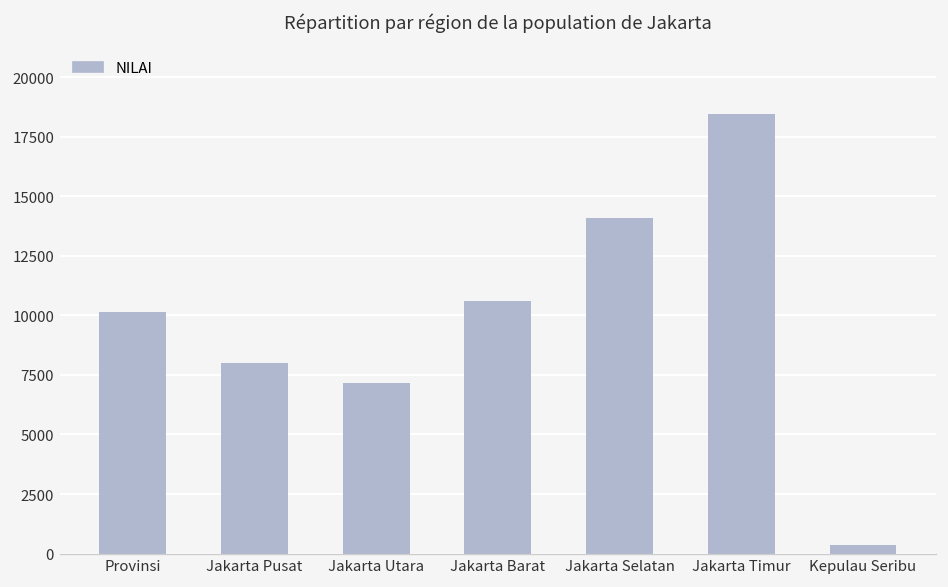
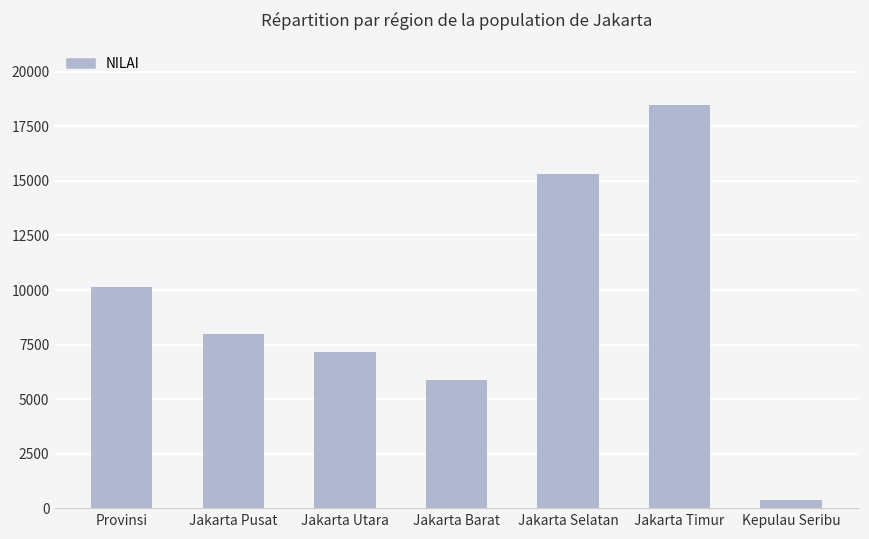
Jakarta Barat: 10600 -> 5900
Jakarta Selatan: 14100 -> 15300
